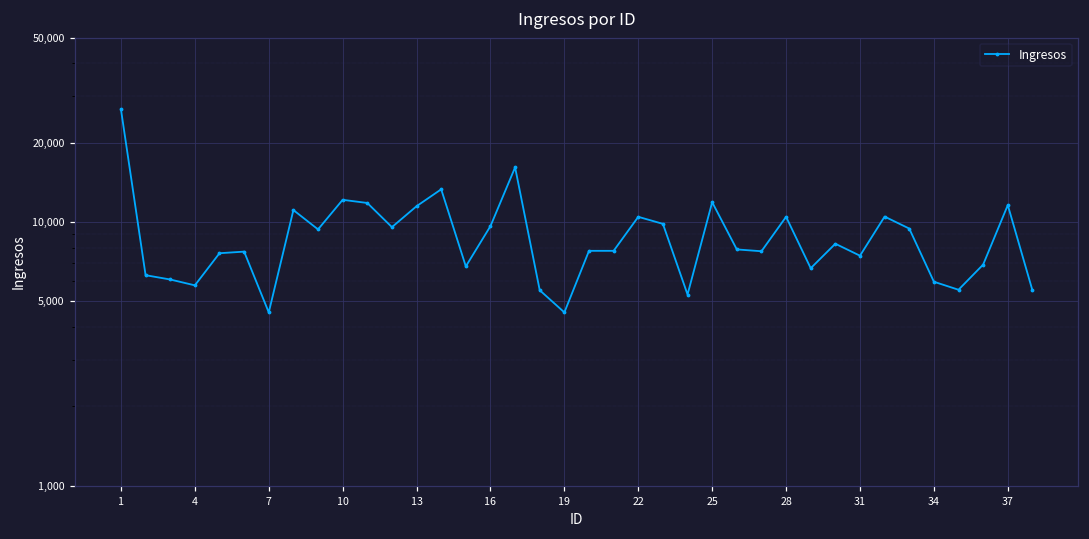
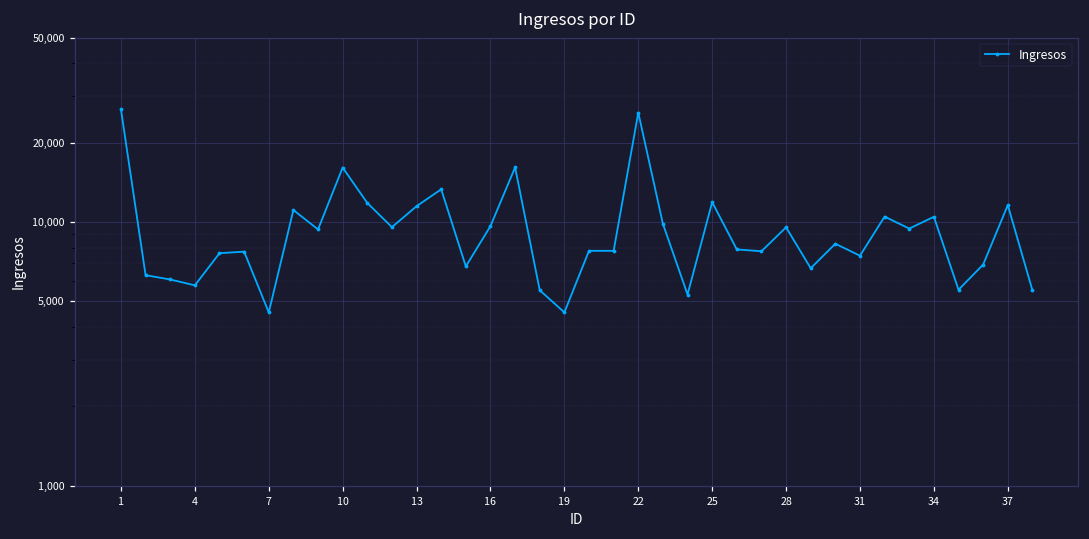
10: 12,000 -> 16,000
22: 10,000 -> 26,000
28: 10,000 -> 9,500
34: 5,900 -> 10,000
